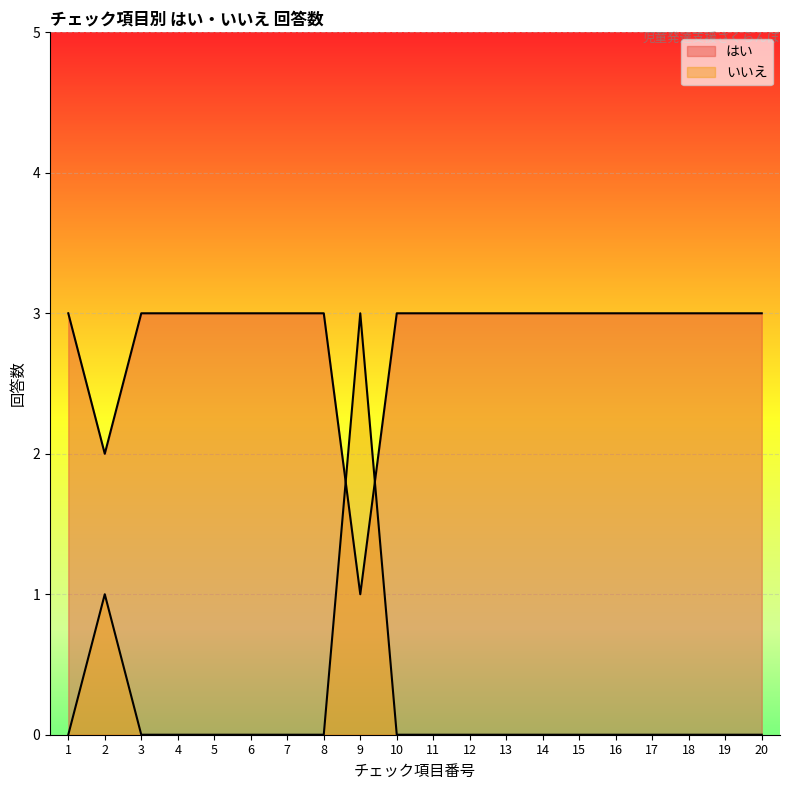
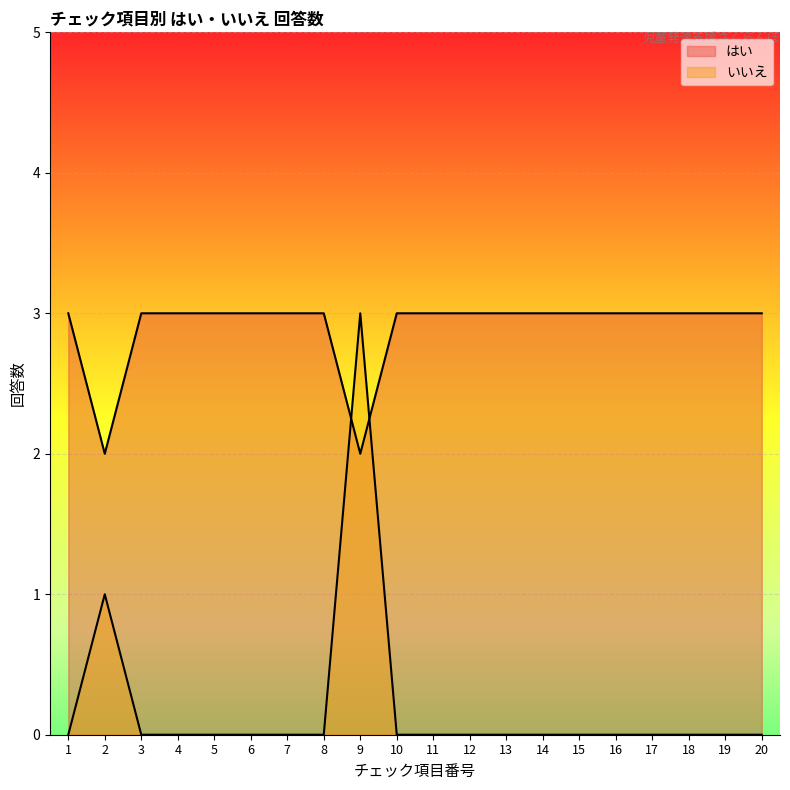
はい, 9: 1 -> 2
